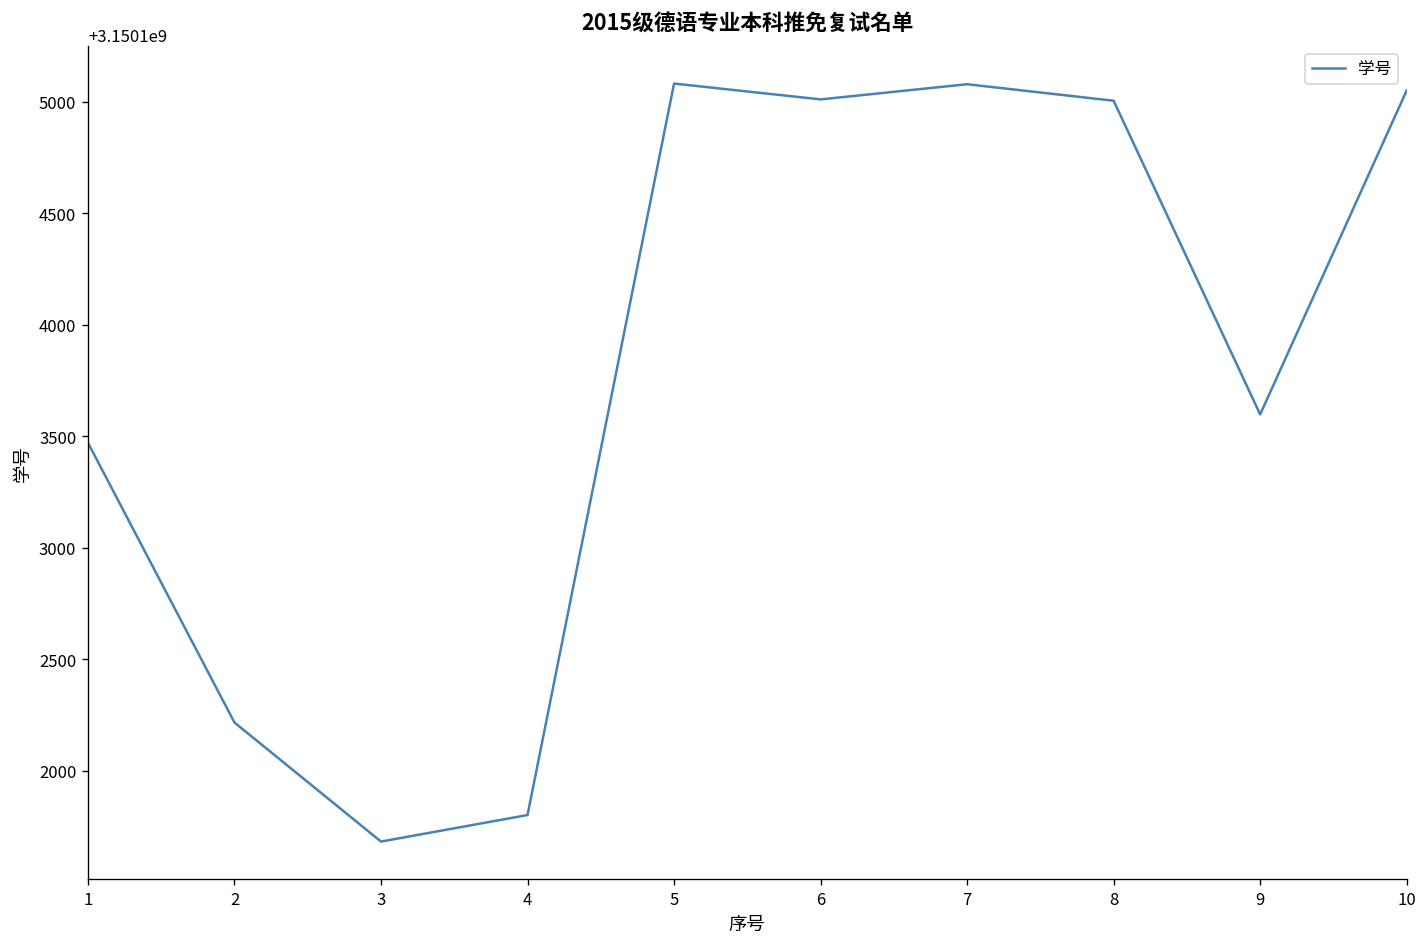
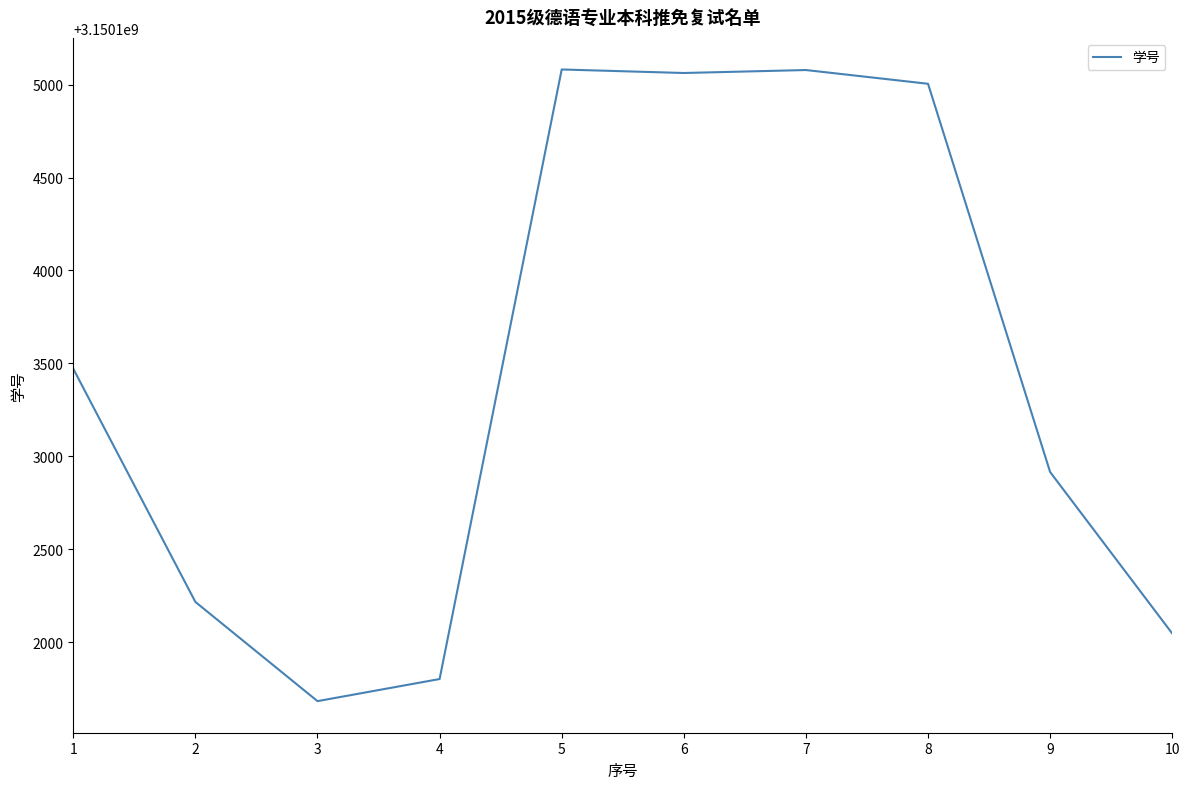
6: 3150105010 -> 3150105060
9: 3150103600 -> 3150102920
10: 3150105050 -> 3150102050
